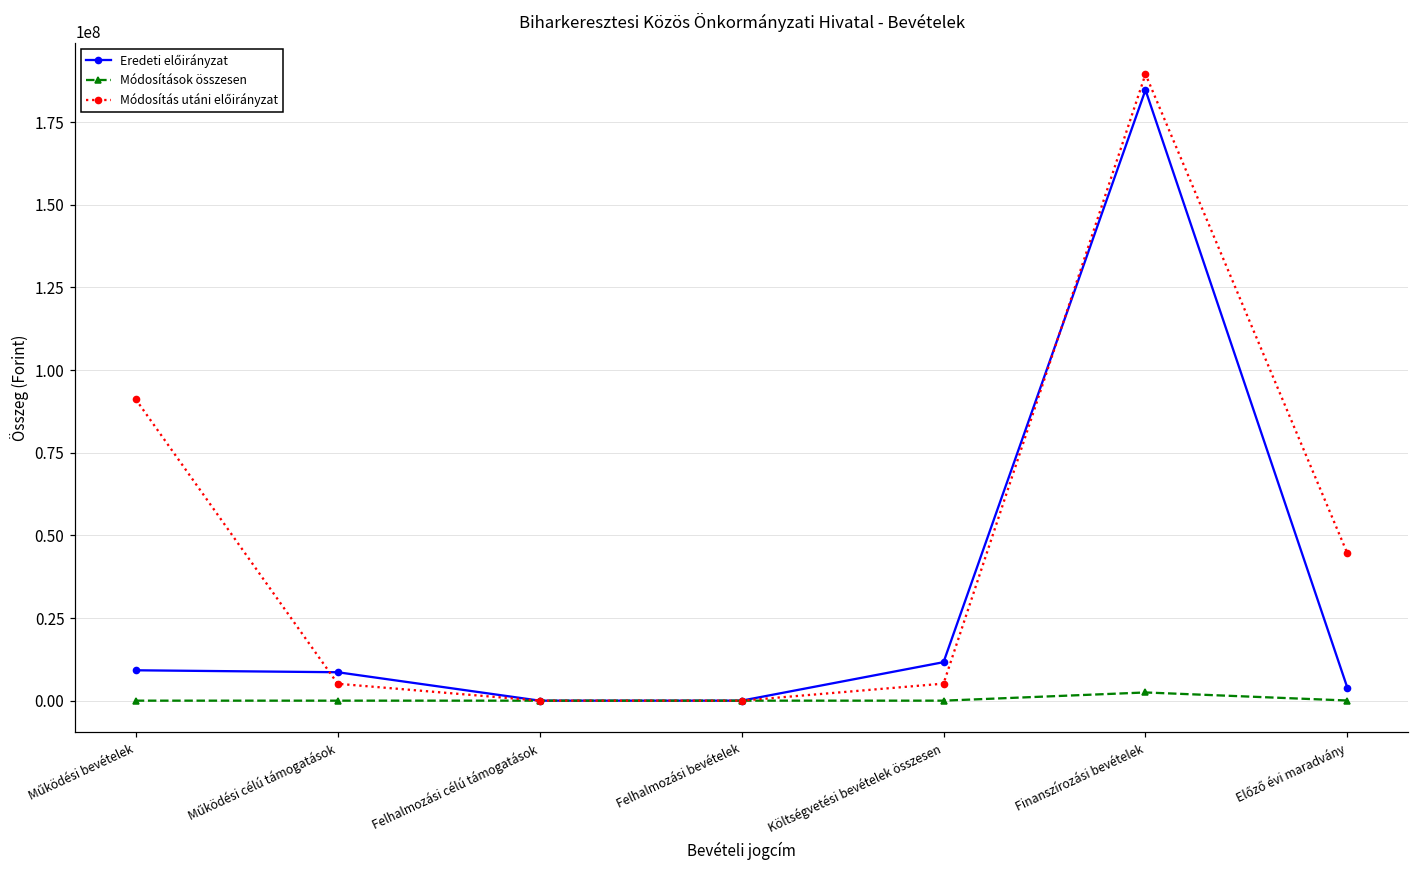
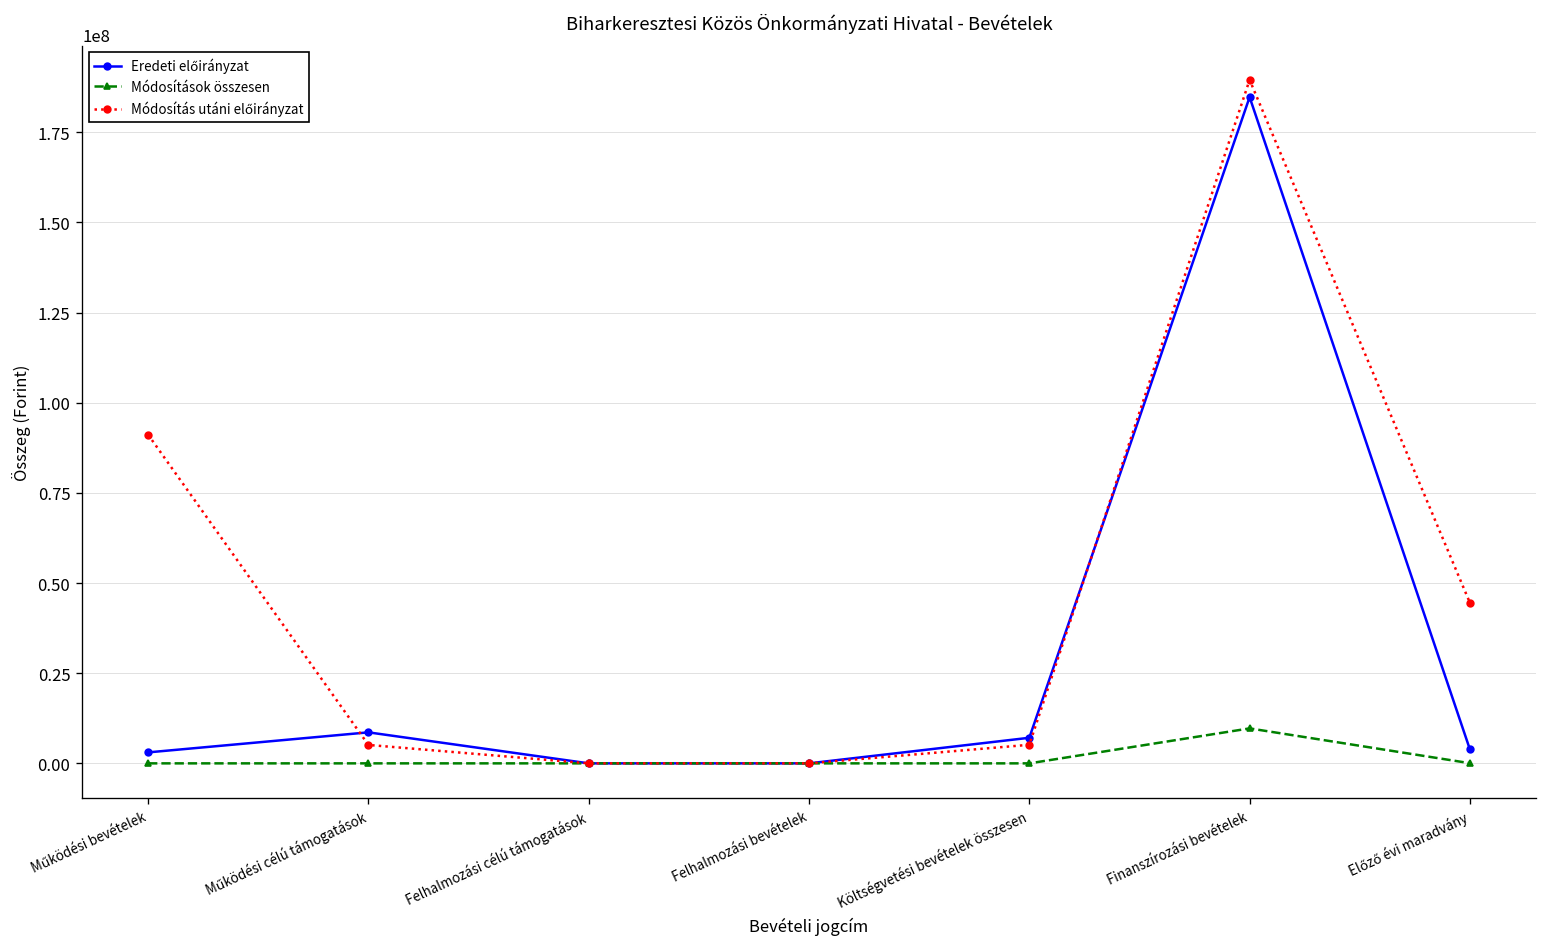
Eredeti előirányzat, Működési bevételek: 9000000 -> 3000000
Eredeti előirányzat, Költségvetési bevételek összesen: 12000000 -> 7000000
Módosítások összesen, Finanszírozási bevételek: 2000000 -> 10000000
